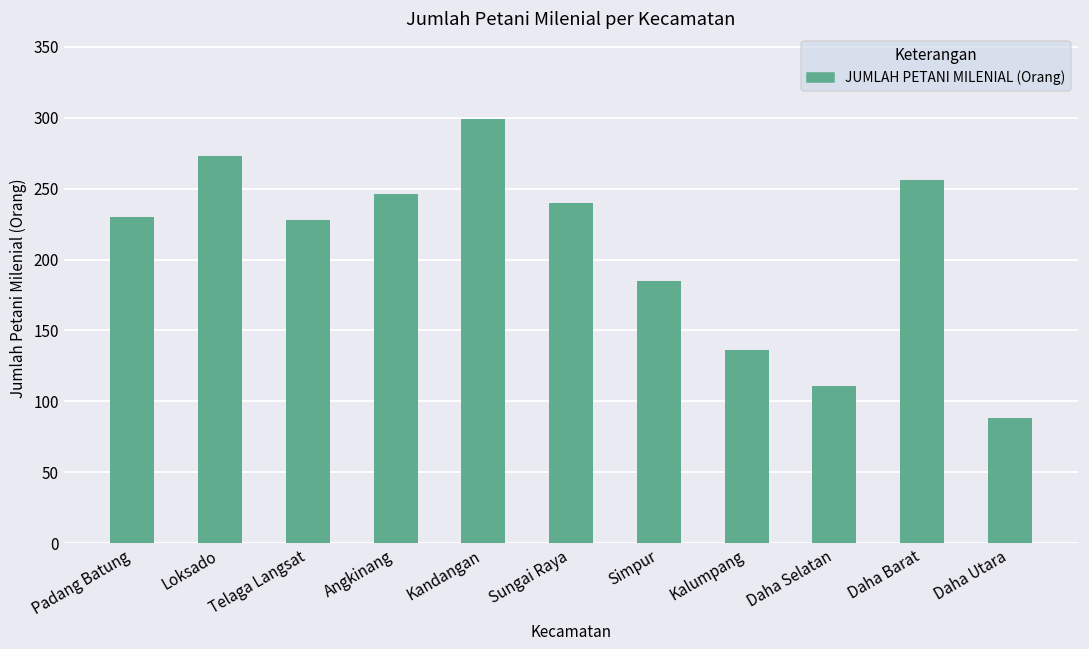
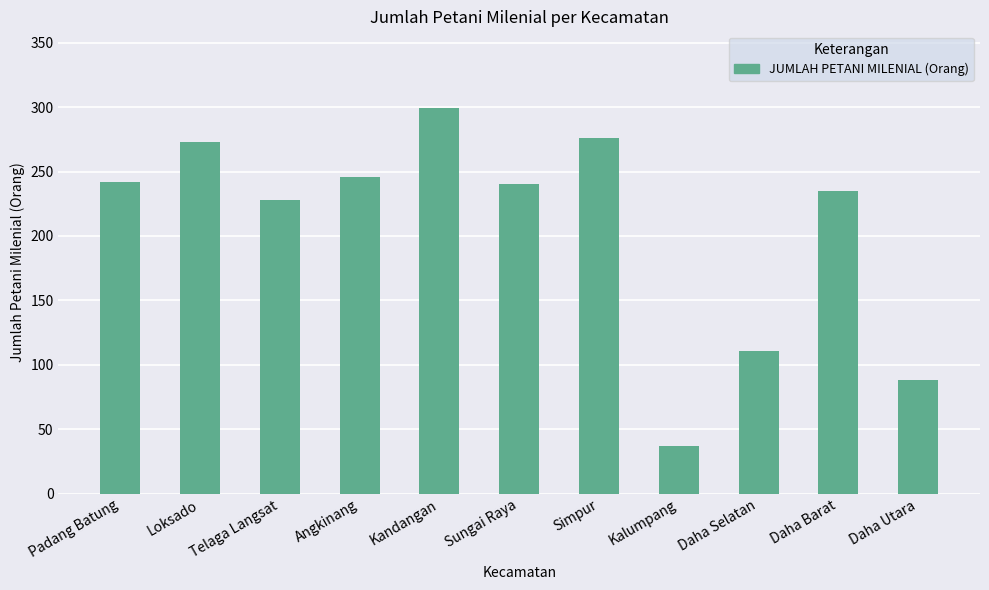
Padang Batung: 230 -> 242
Simpur: 185 -> 276
Kalumpang: 136 -> 37
Daha Barat: 256 -> 235
